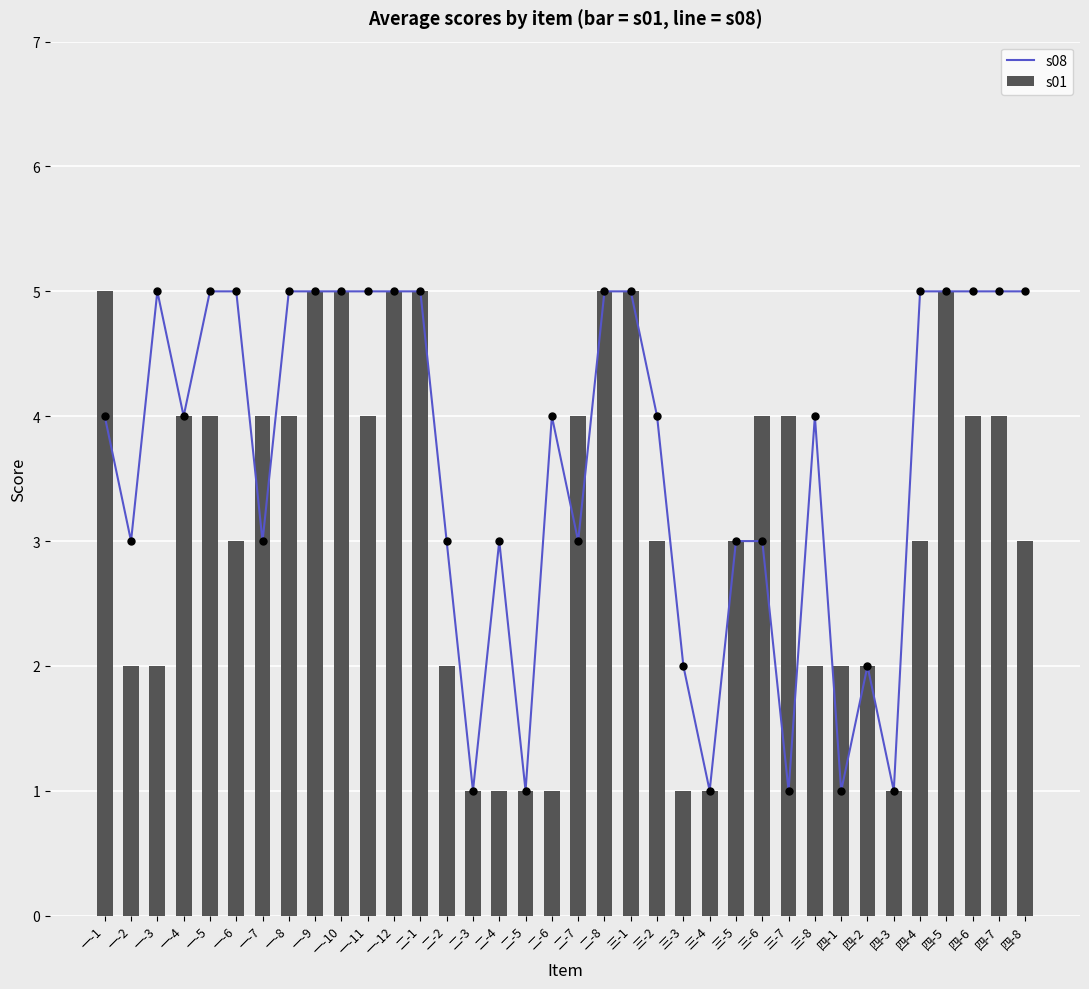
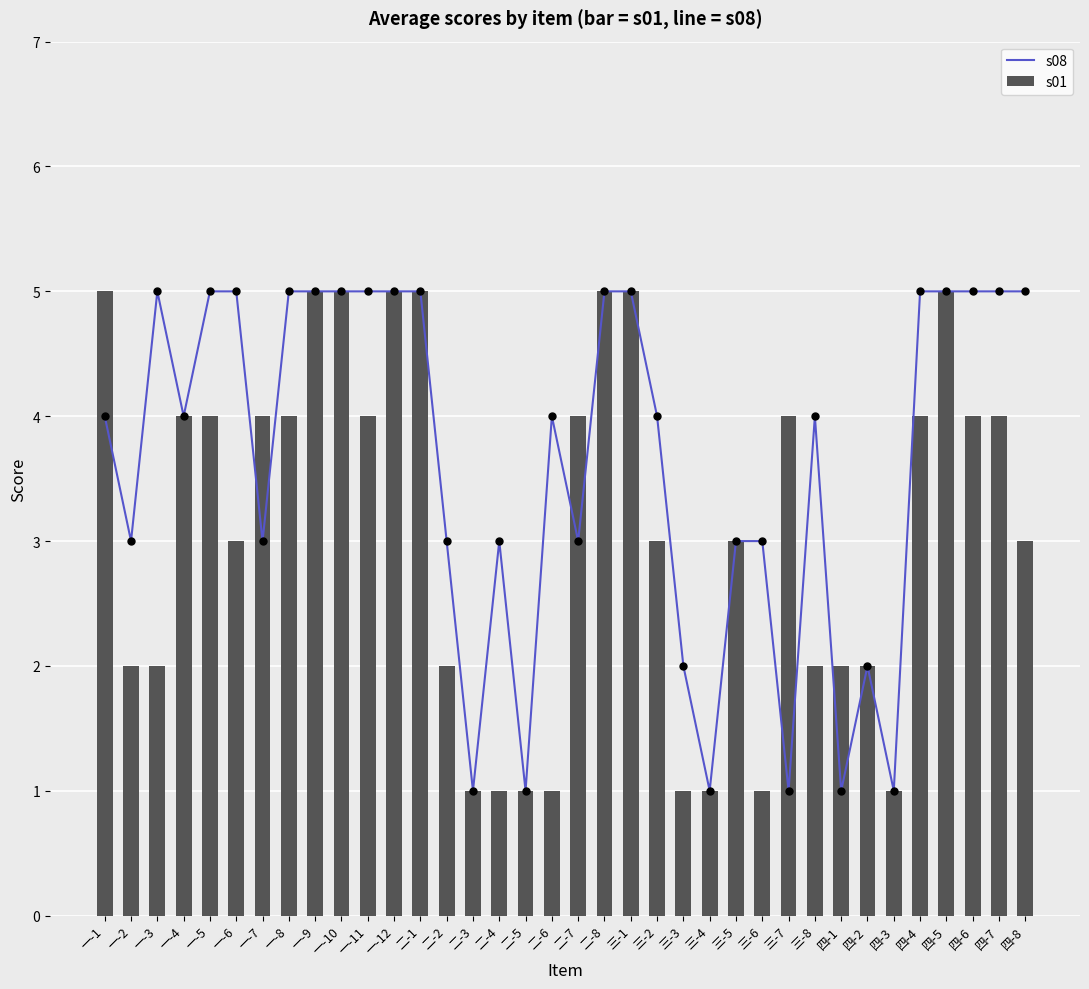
s01, 三-6: 4 -> 1
s01, 四-4: 3 -> 4
